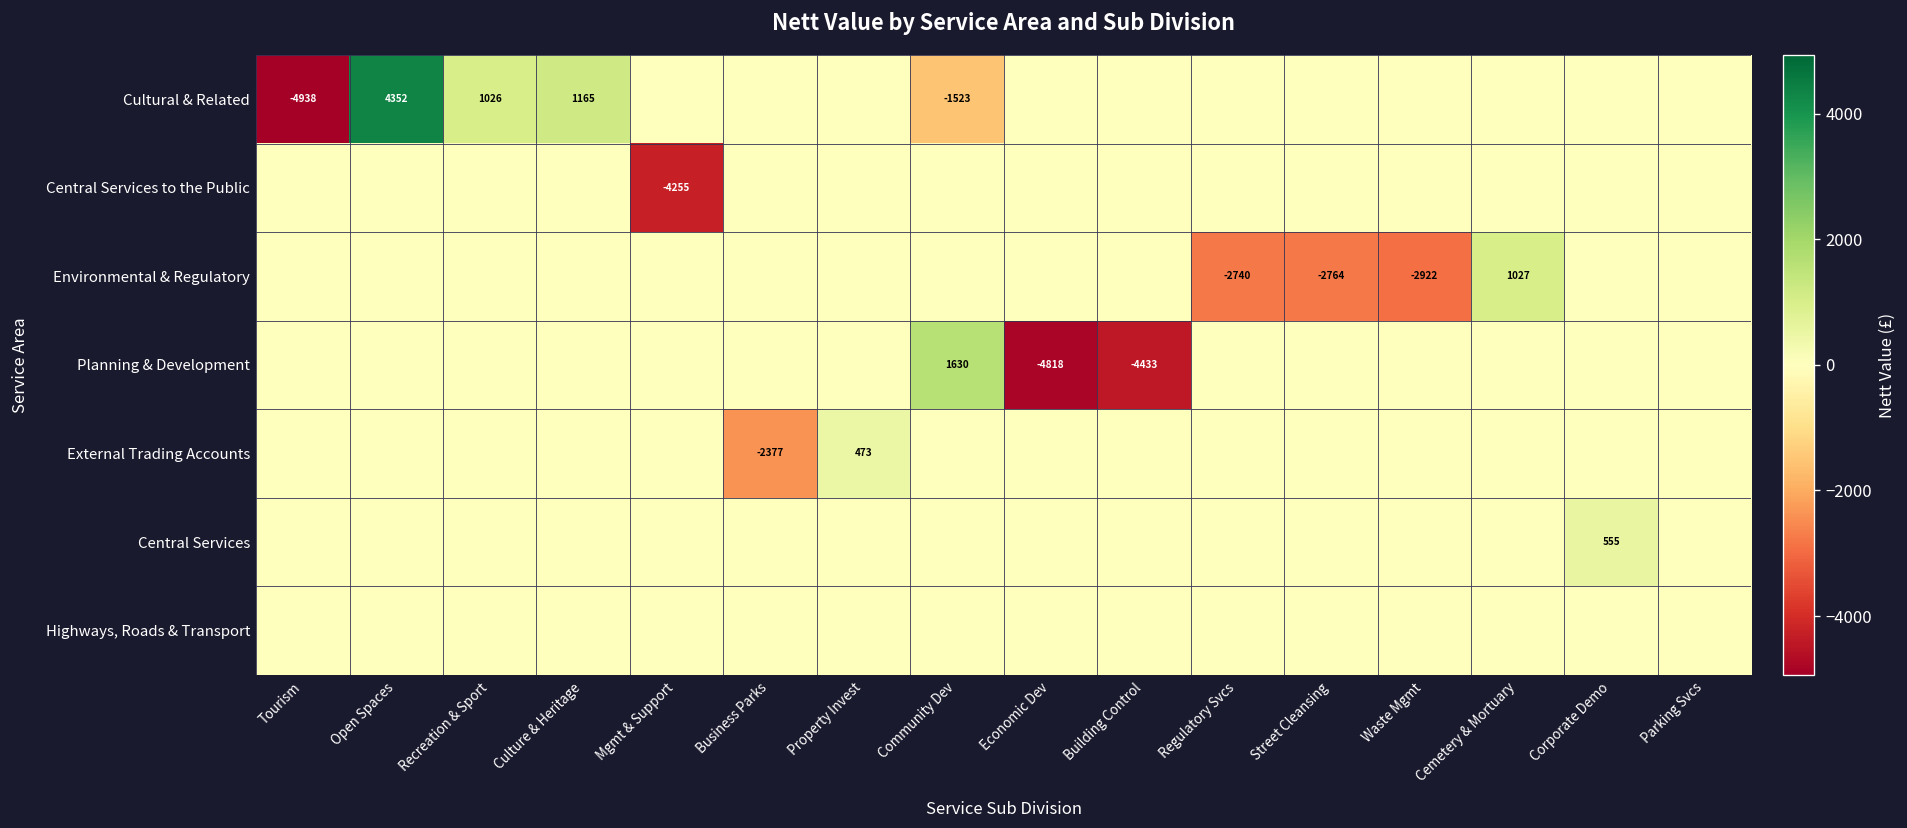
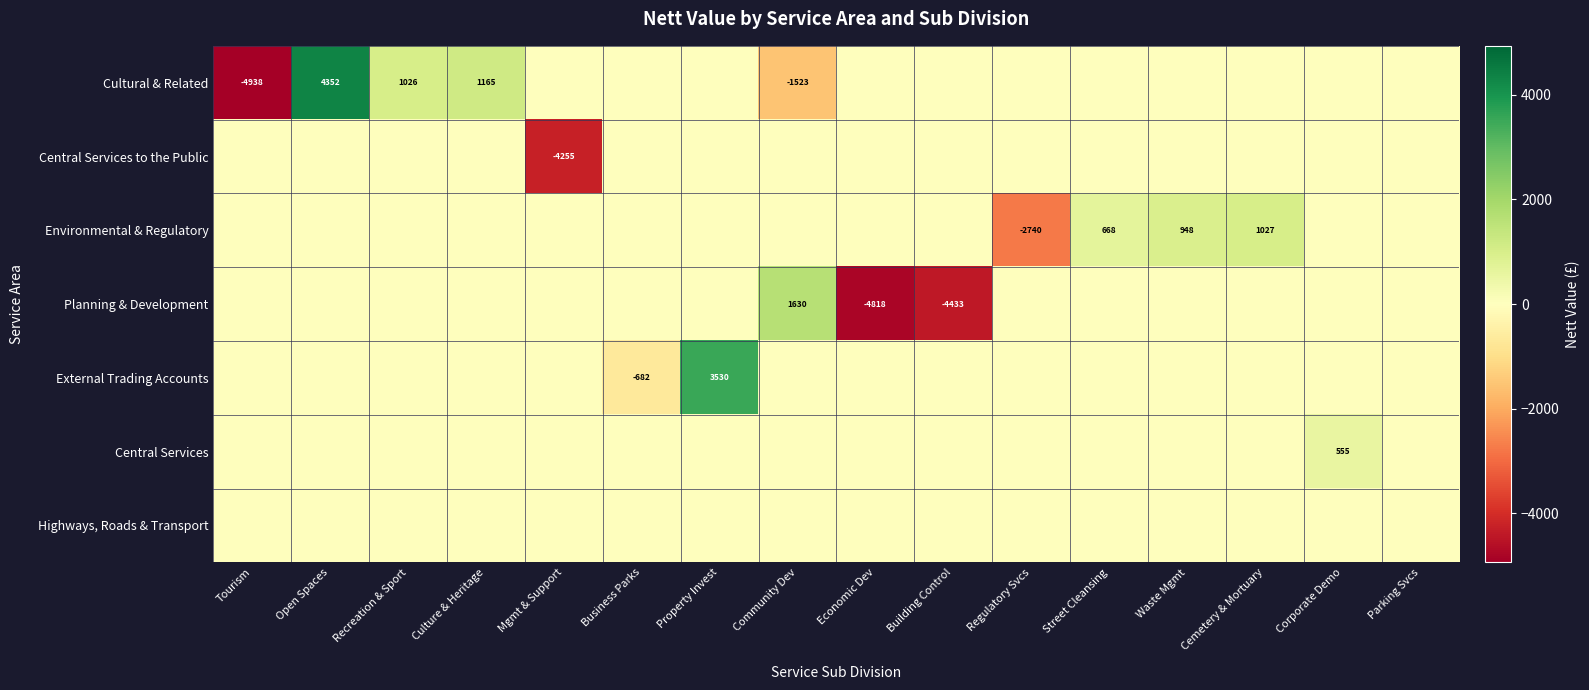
Environmental & Regulatory, Street Cleansing: -2764 -> 668
Environmental & Regulatory, Waste Mgmt: -2922 -> 948
External Trading Accounts, Business Parks: -2377 -> -682
External Trading Accounts, Property Invest: 473 -> 3530
